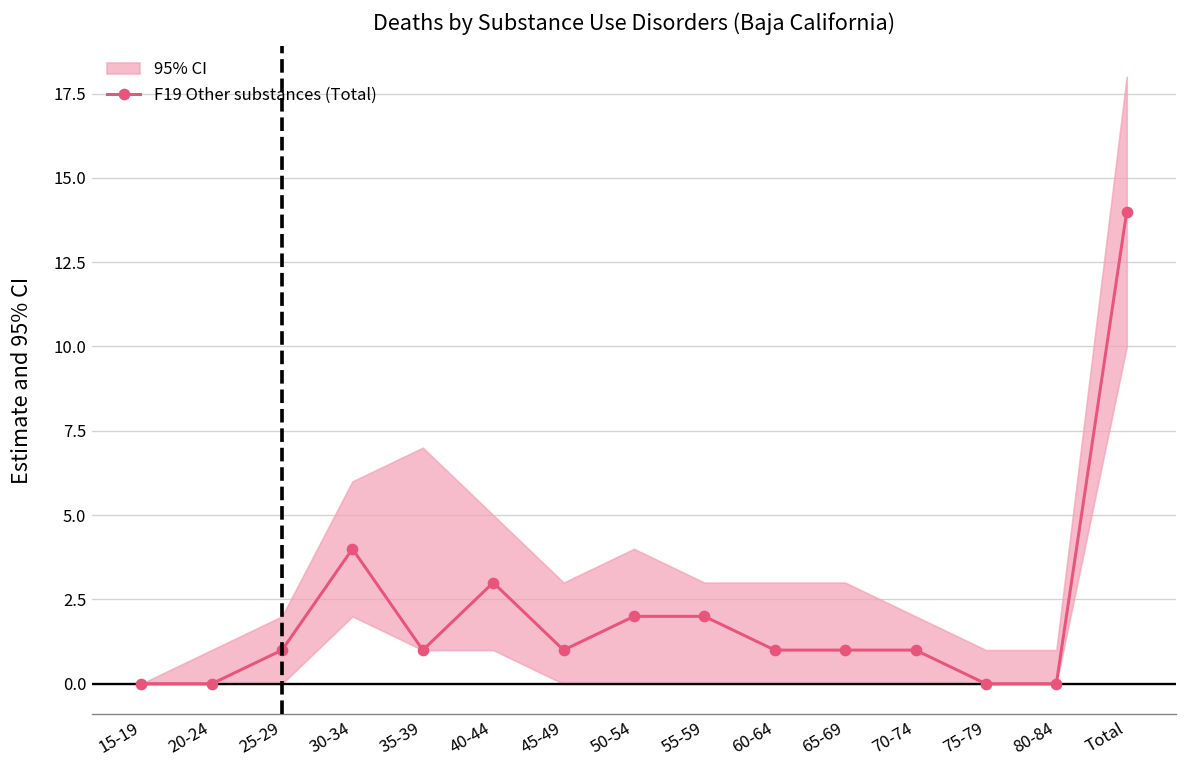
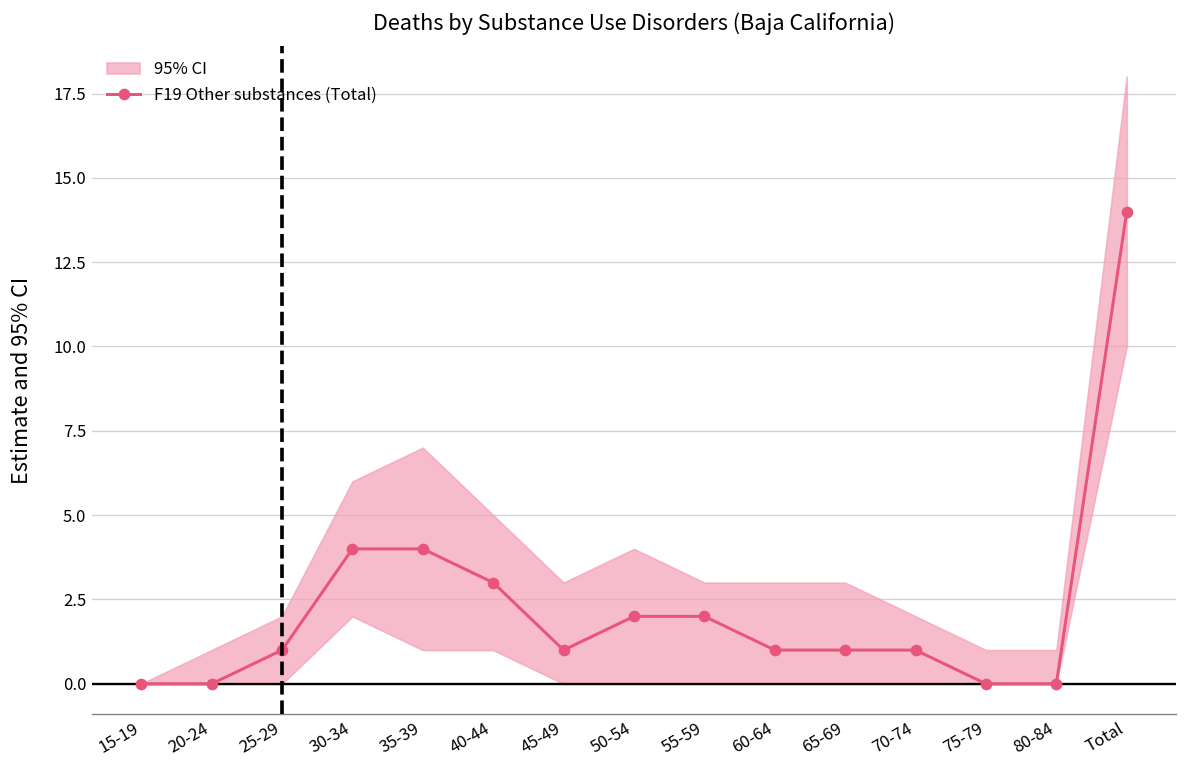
F19 Other substances (Total), 35-39: 1 -> 4
